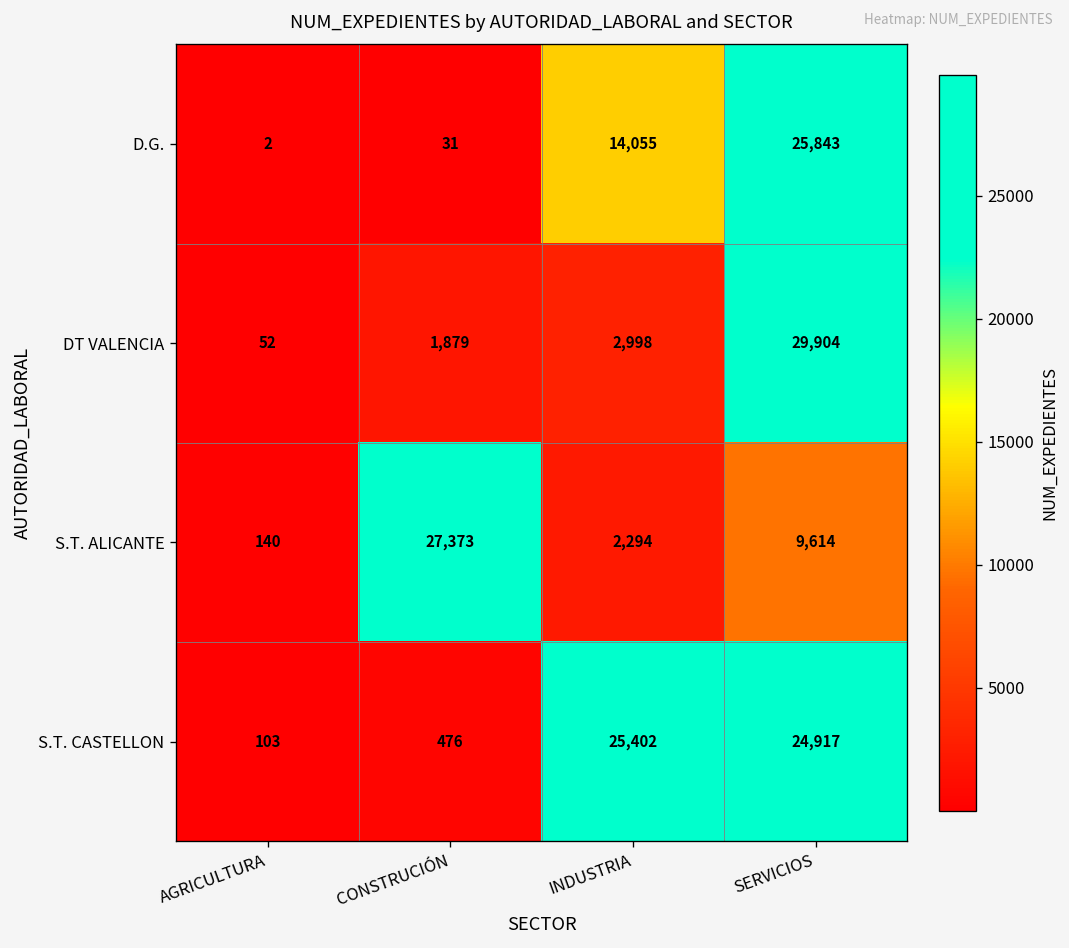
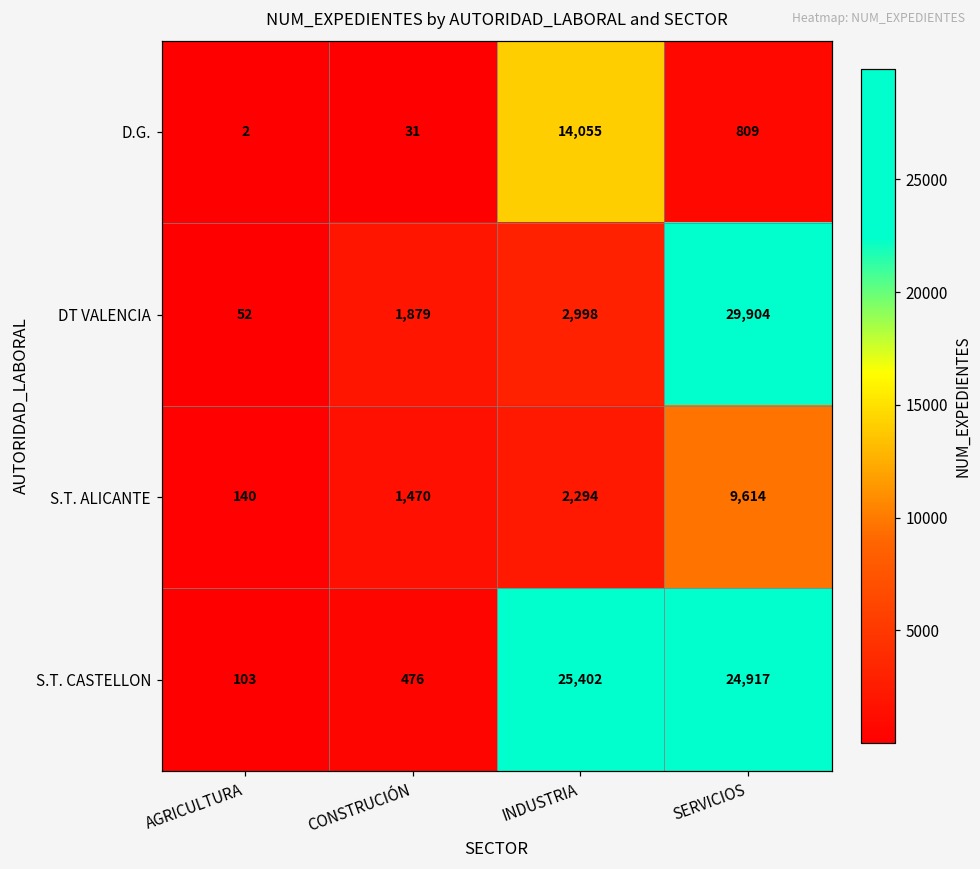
D.G., SERVICIOS: 25,843 -> 809
S.T. ALICANTE, CONSTRUCIÓN: 27,373 -> 1,470
